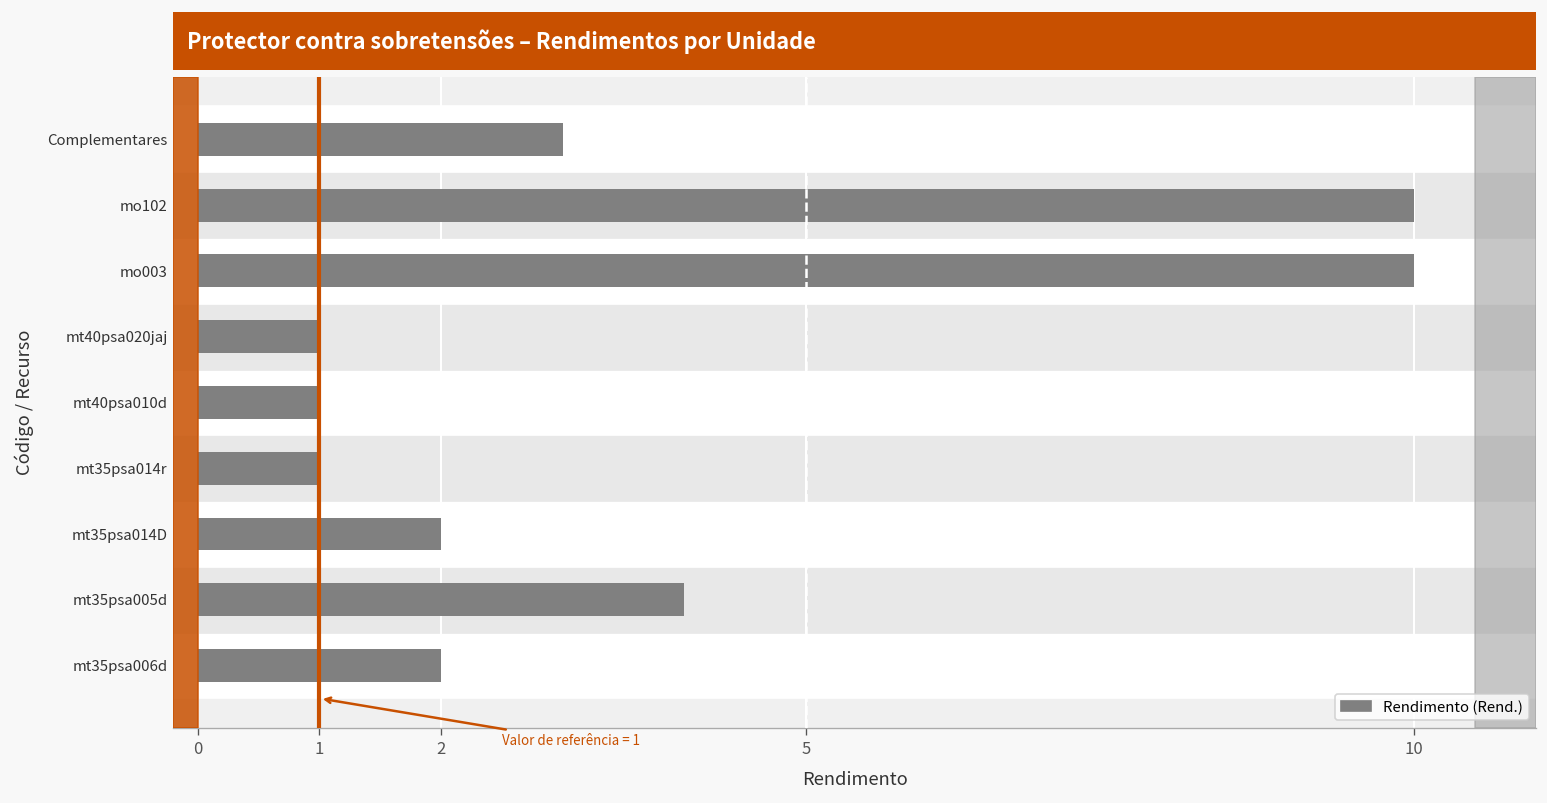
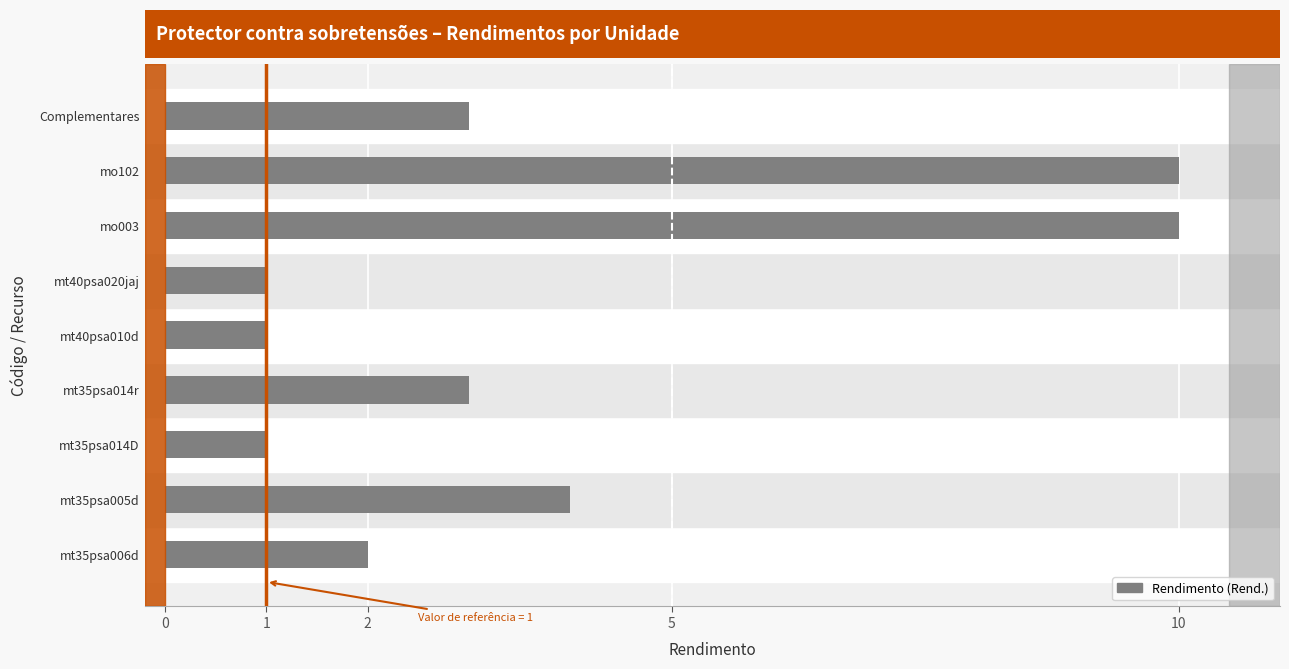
mt35psa014r: 1 -> 3
mt35psa014D: 2 -> 1
